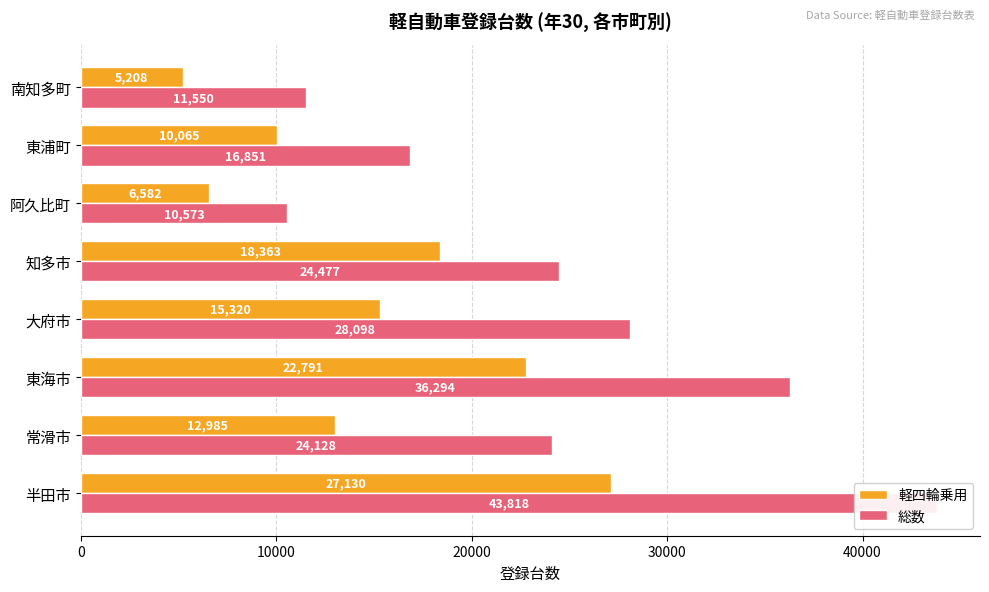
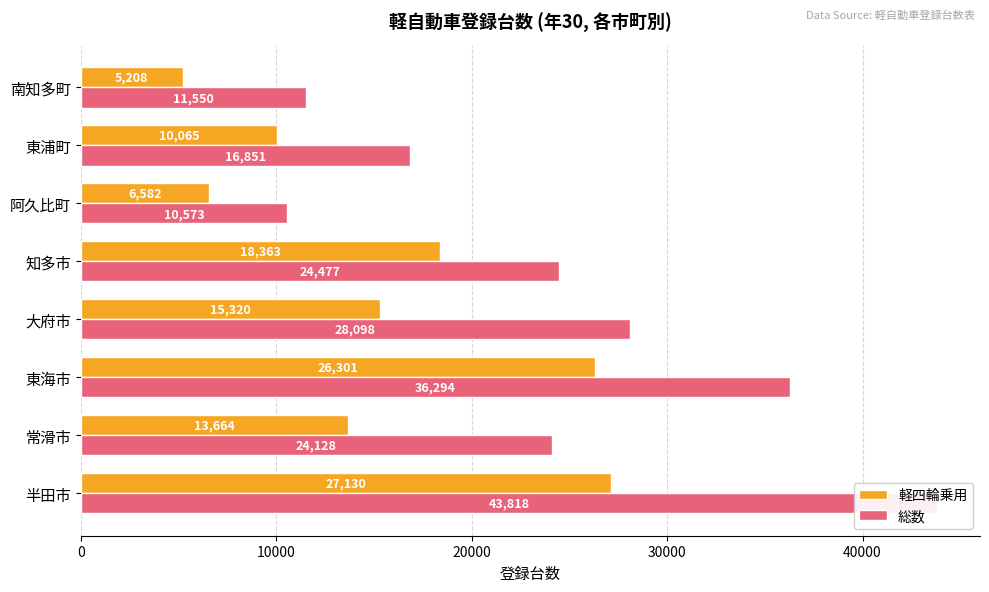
軽四輪乗用, 東海市: 22,791 -> 26,301
軽四輪乗用, 常滑市: 12,985 -> 13,664
